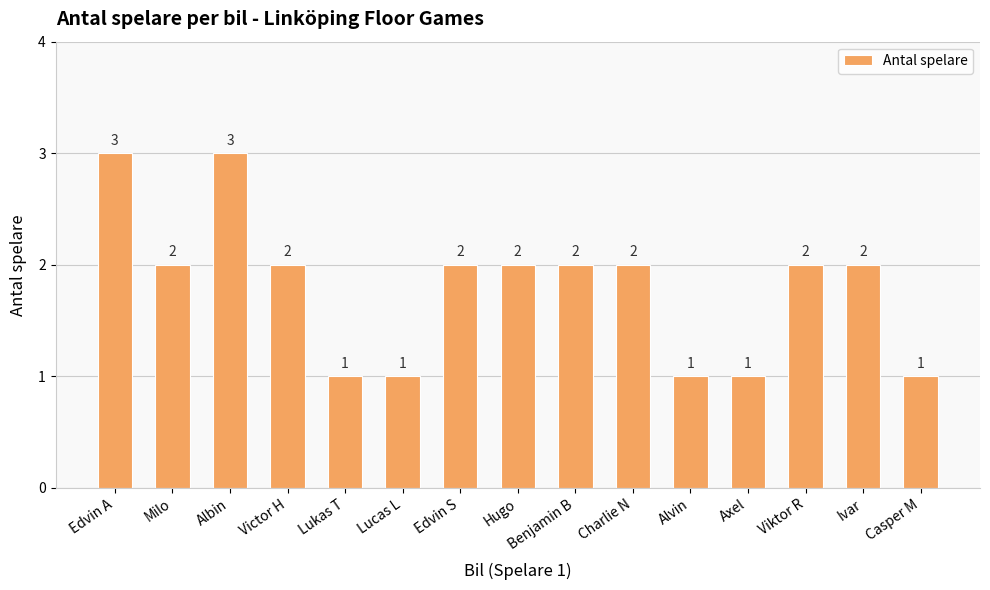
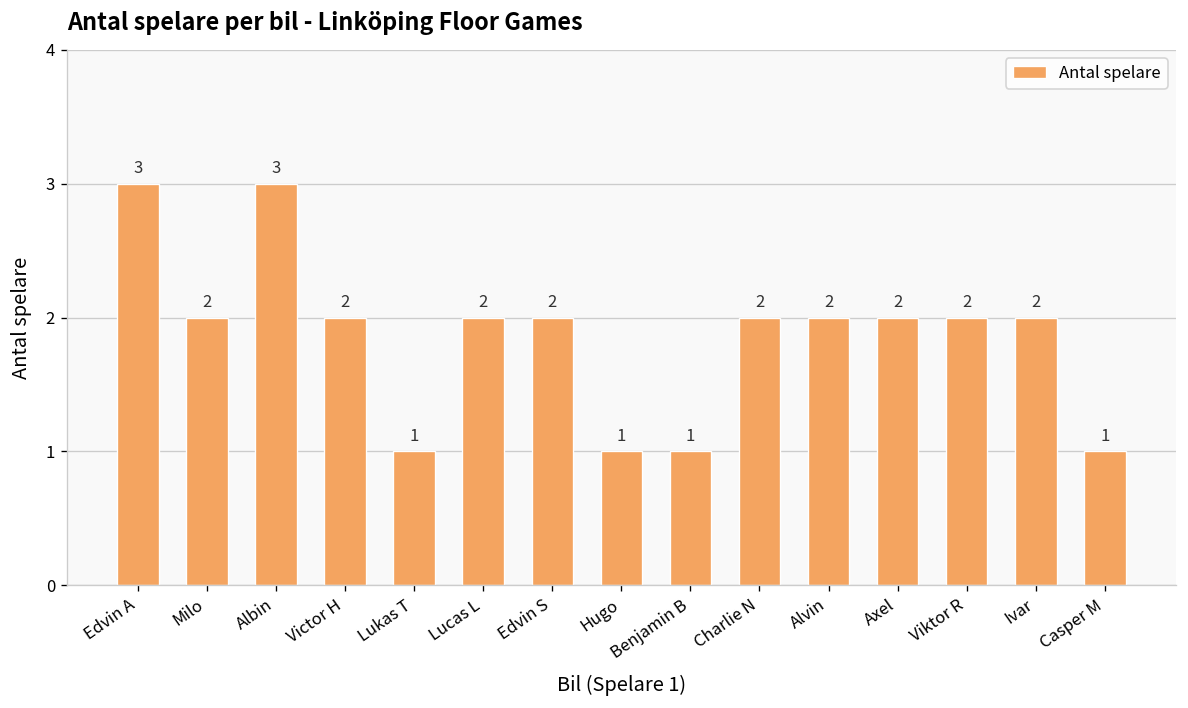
Lucas L: 1 -> 2
Hugo: 2 -> 1
Benjamin B: 2 -> 1
Alvin: 1 -> 2
Axel: 1 -> 2
